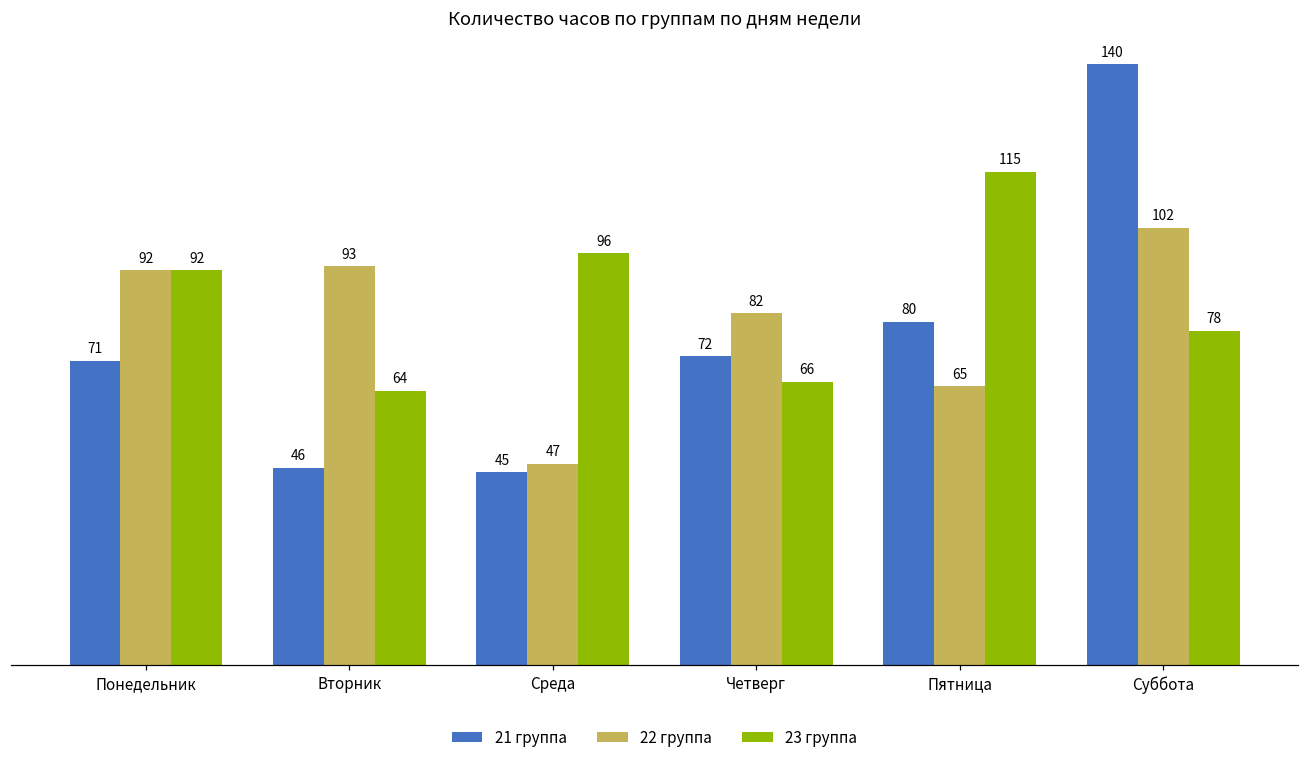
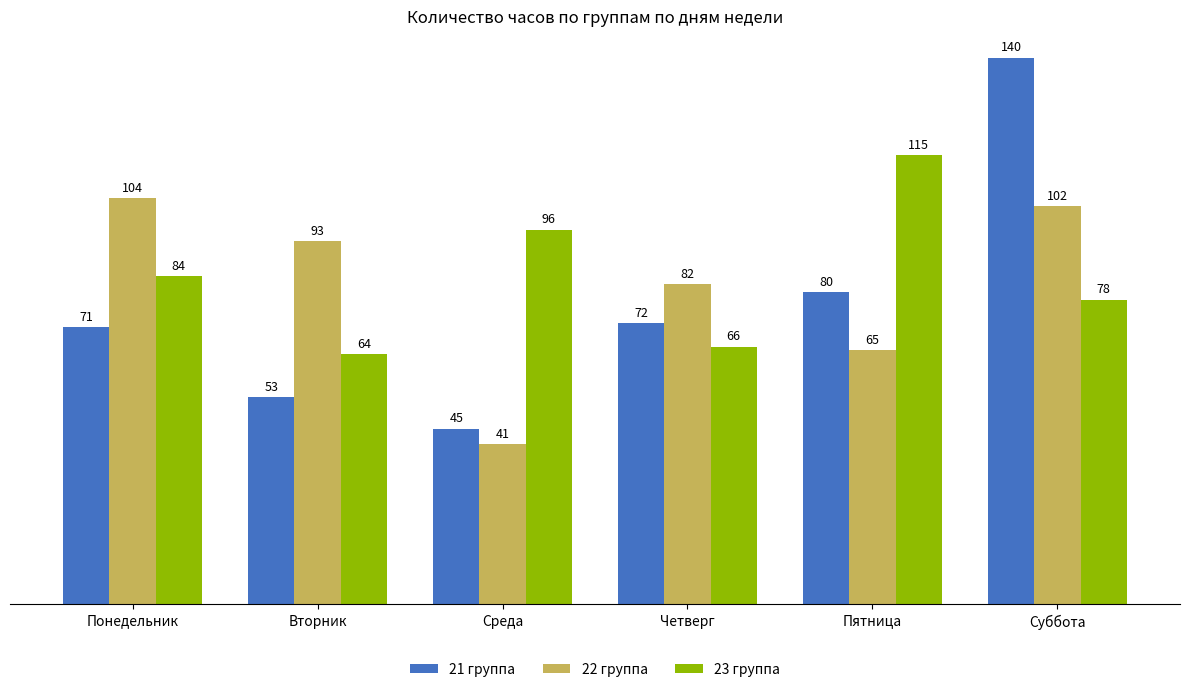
22 группа, Понедельник: 92 -> 104
23 группа, Понедельник: 92 -> 84
21 группа, Вторник: 46 -> 53
22 группа, Среда: 47 -> 41
